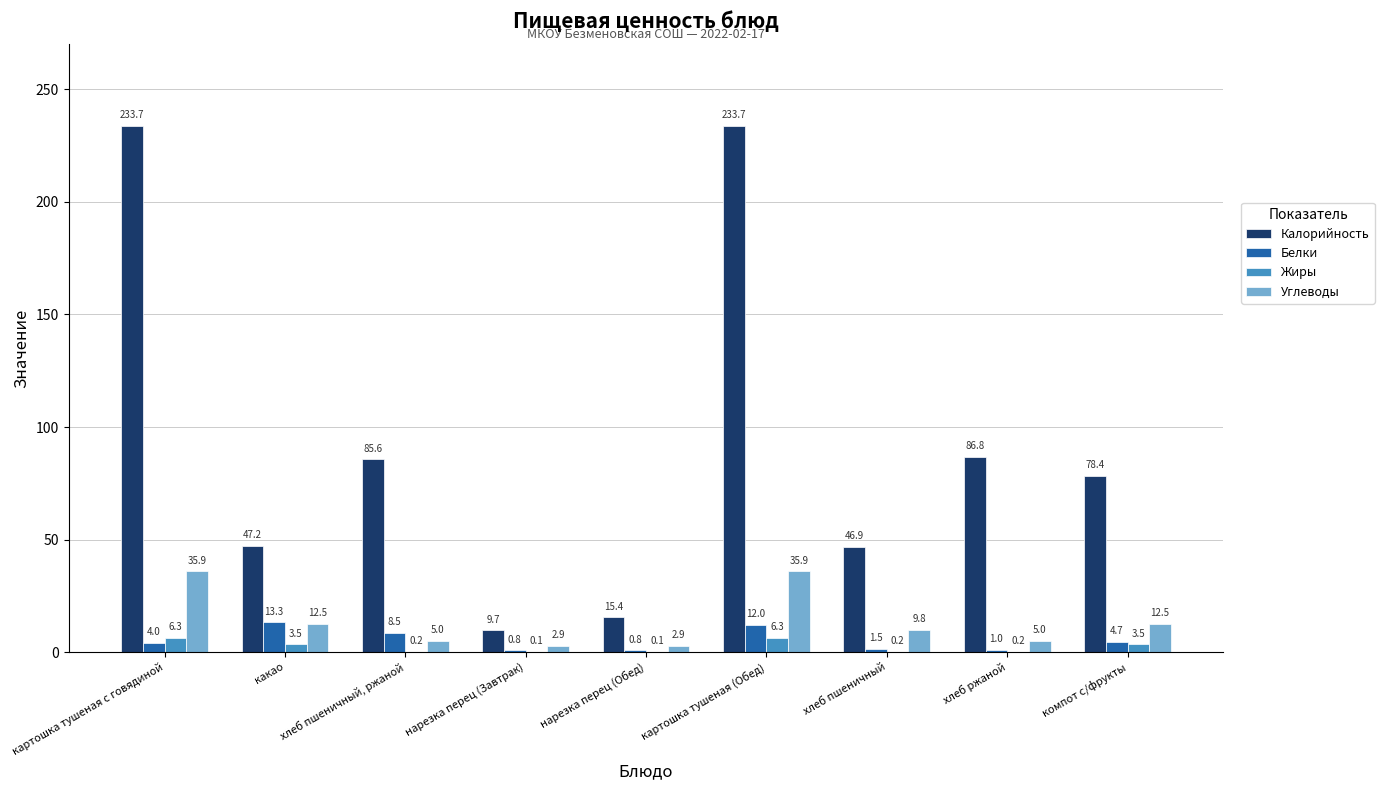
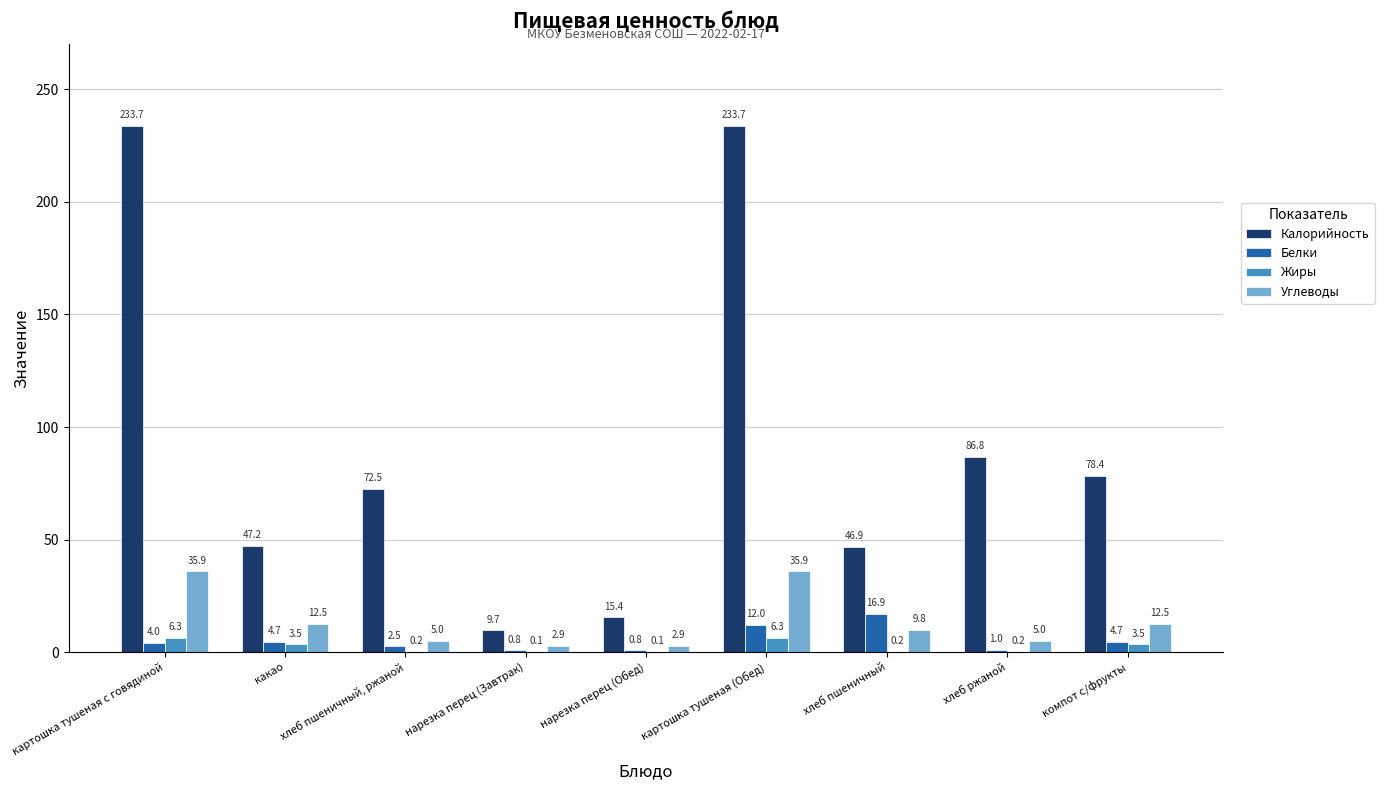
Белки, какао: 13.3 -> 4.7
Калорийность, хлеб пшеничный, ржаной: 85.6 -> 72.5
Белки, хлеб пшеничный, ржаной: 8.5 -> 2.5
Белки, хлеб пшеничный: 1.5 -> 16.9
